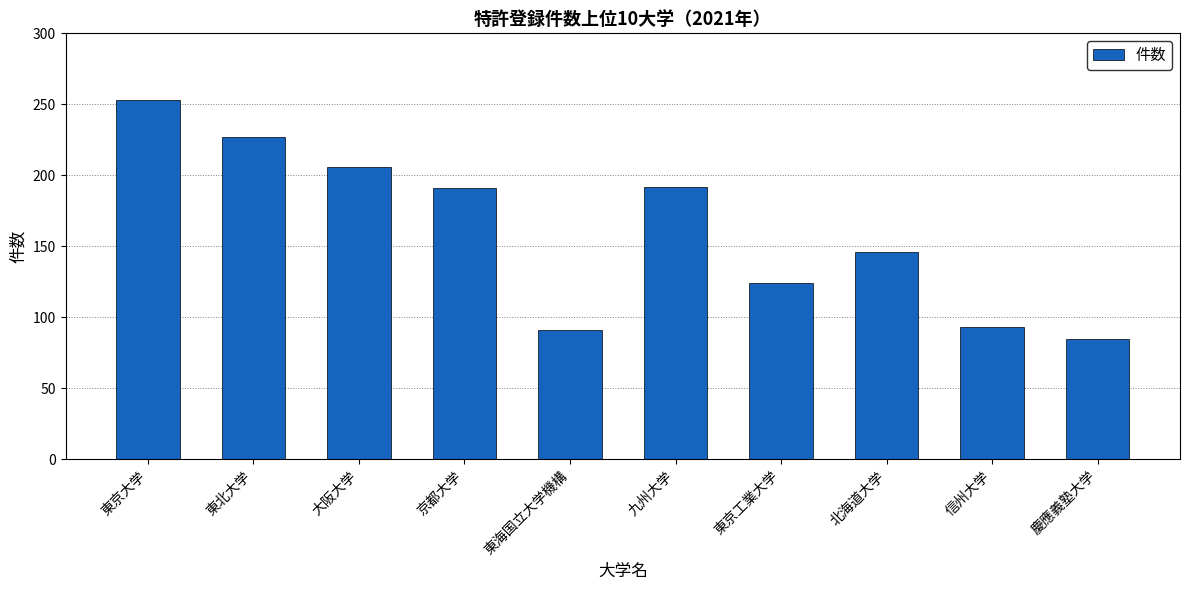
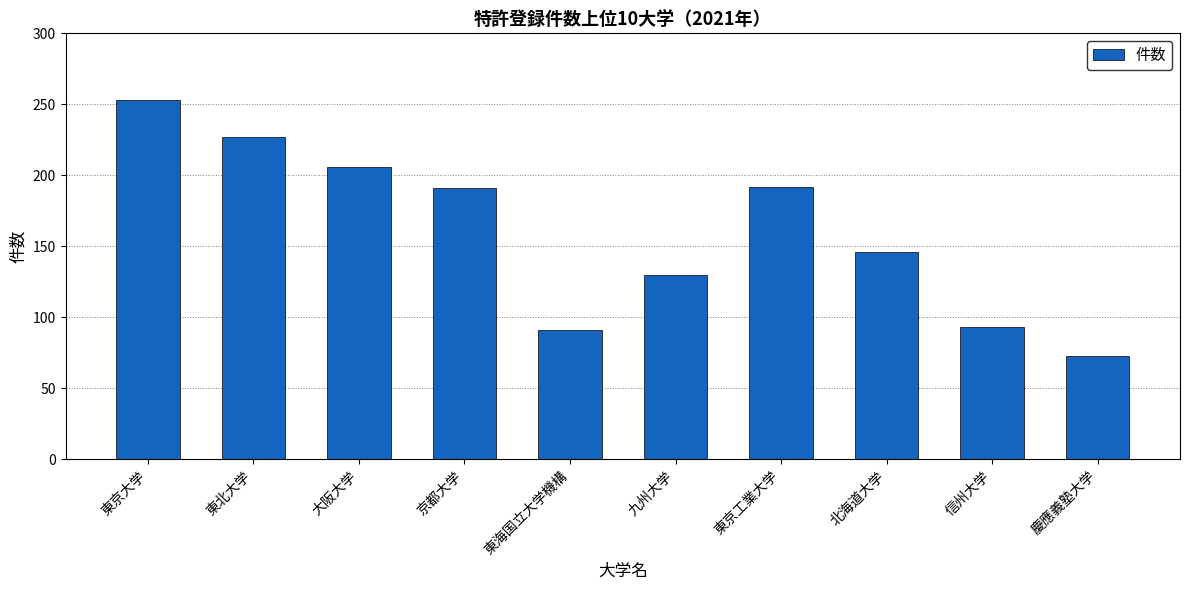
九州大学: 192 -> 130
東京工業大学: 124 -> 192
慶應義塾大学: 85 -> 73
